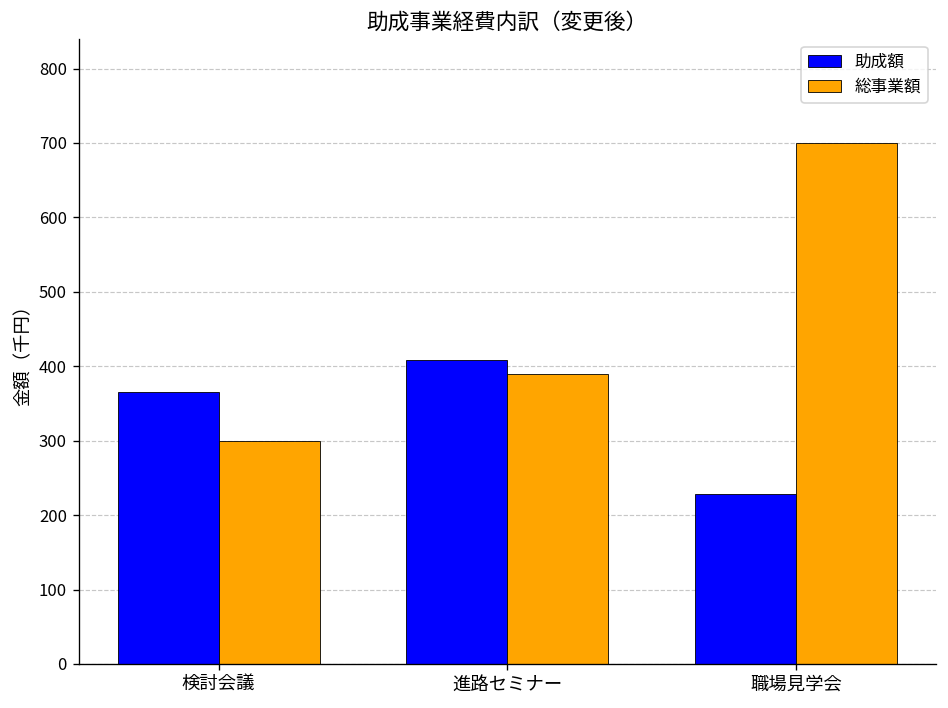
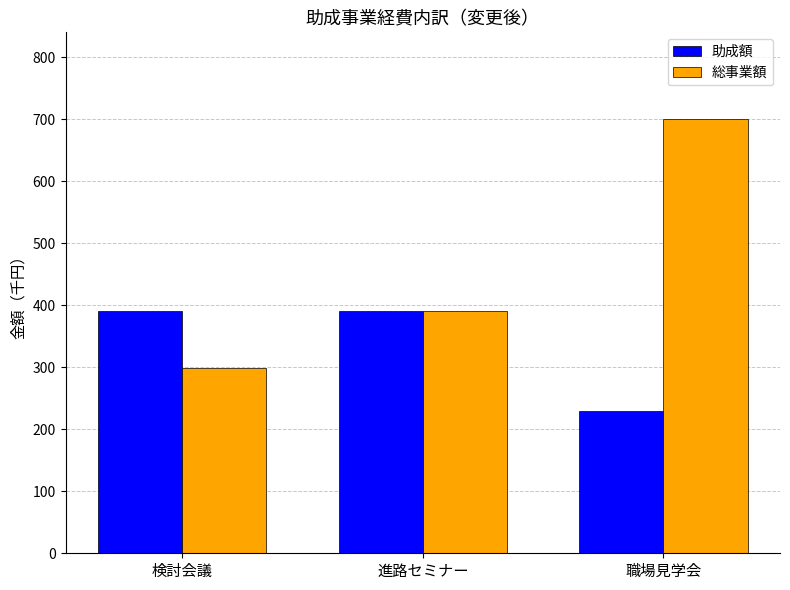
助成額, 検討会議: 370 -> 390
助成額, 進路セミナー: 410 -> 390
